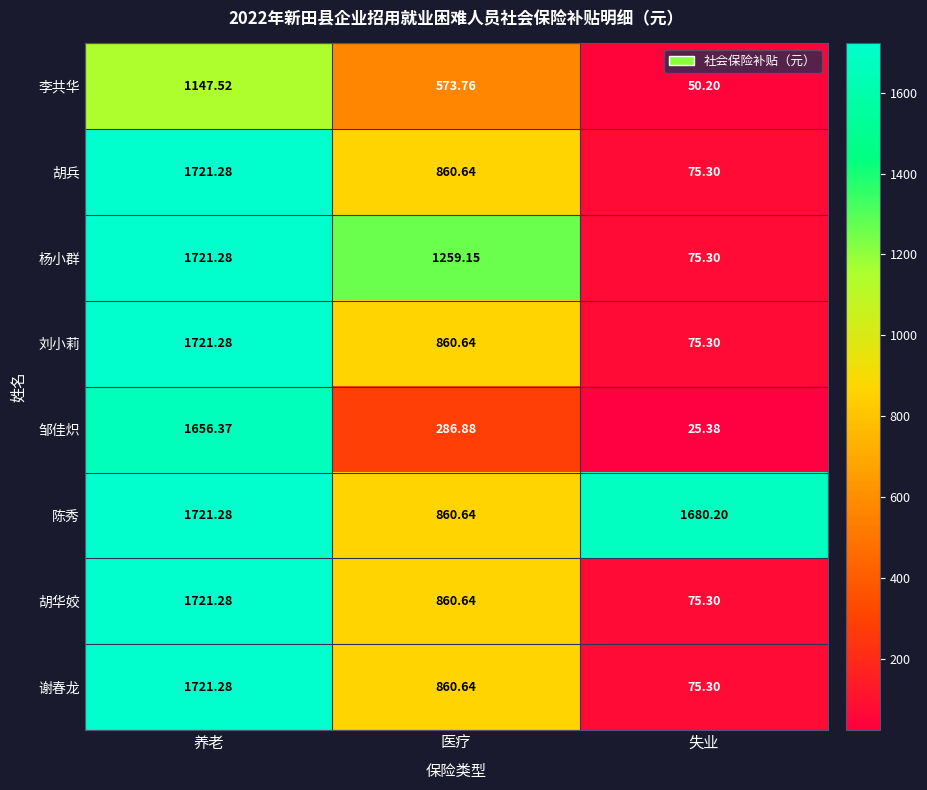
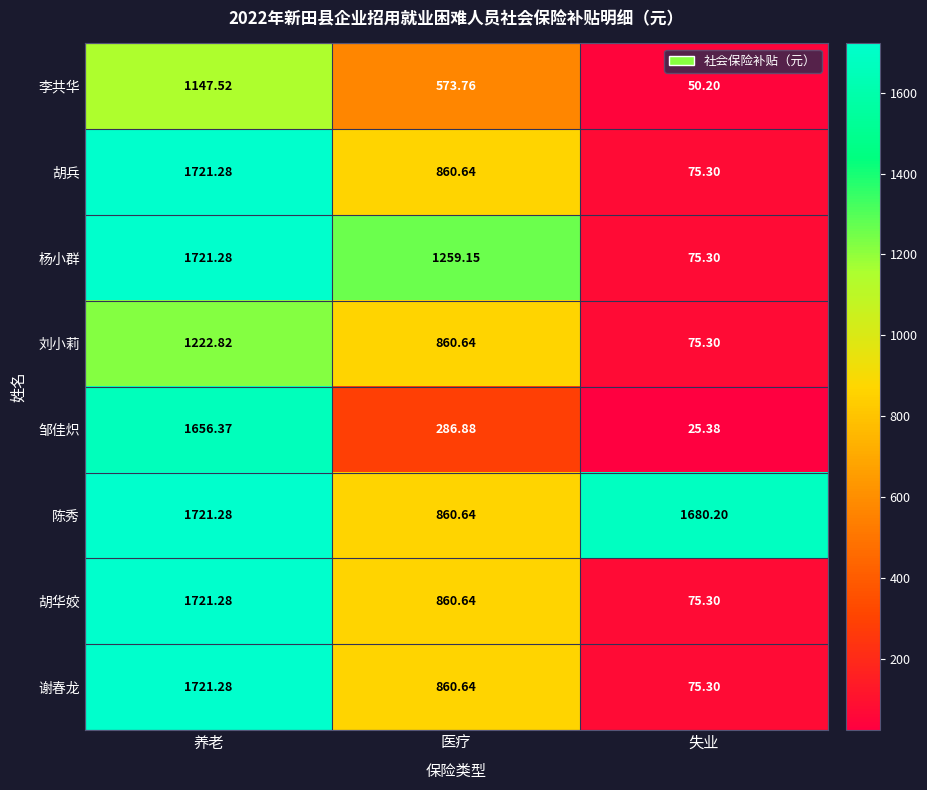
刘小莉, 养老: 1721.28 -> 1222.82
